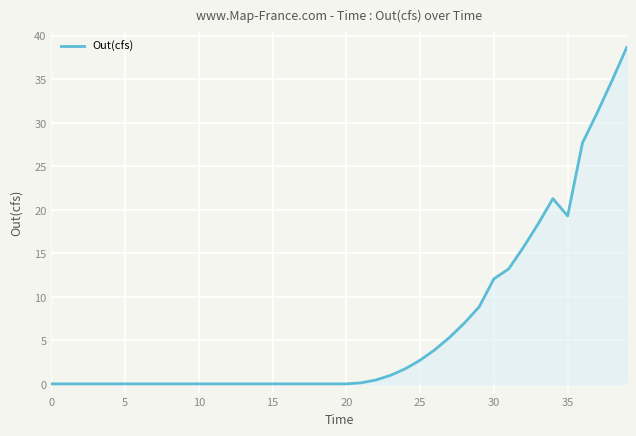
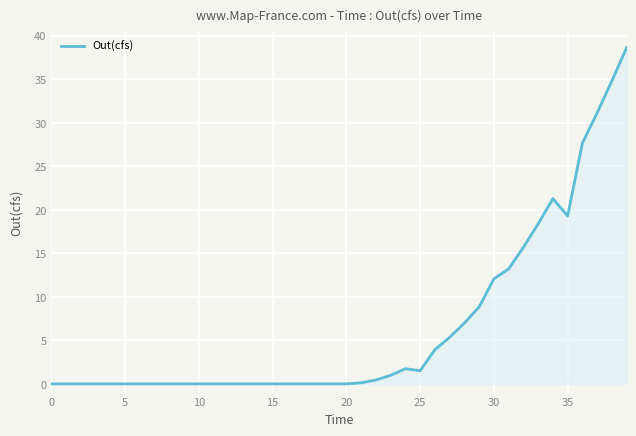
25: 3 -> 2
